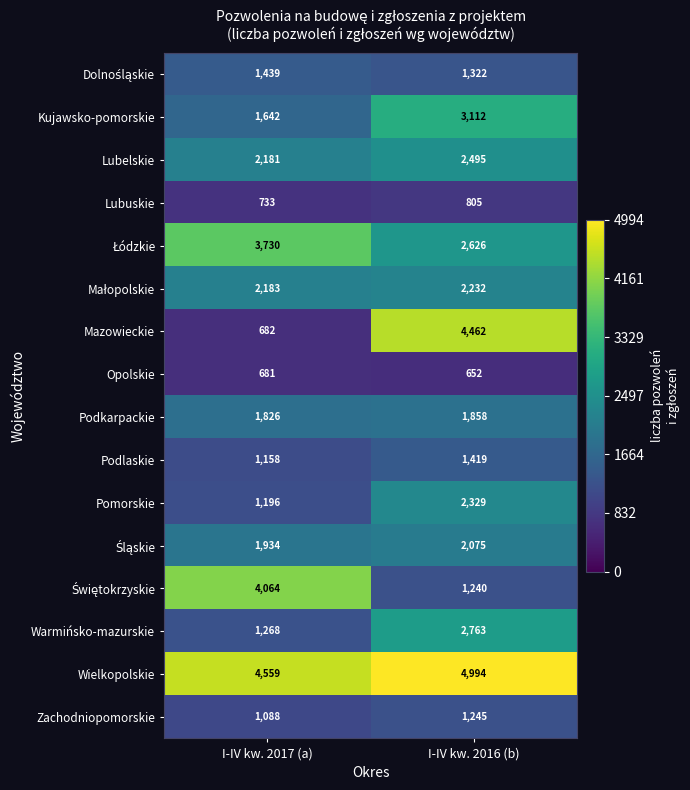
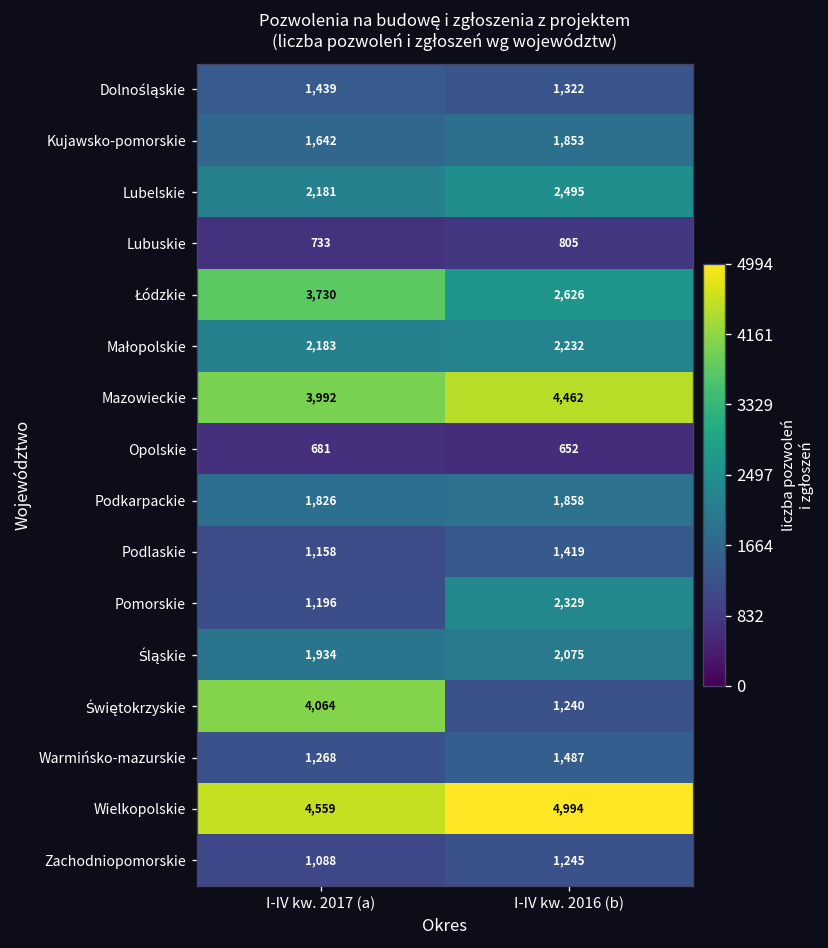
Kujawsko-pomorskie, I-IV kw. 2016 (b): 3,112 -> 1,853
Mazowieckie, I-IV kw. 2017 (a): 682 -> 3,992
Warmińsko-mazurskie, I-IV kw. 2016 (b): 2,763 -> 1,487
